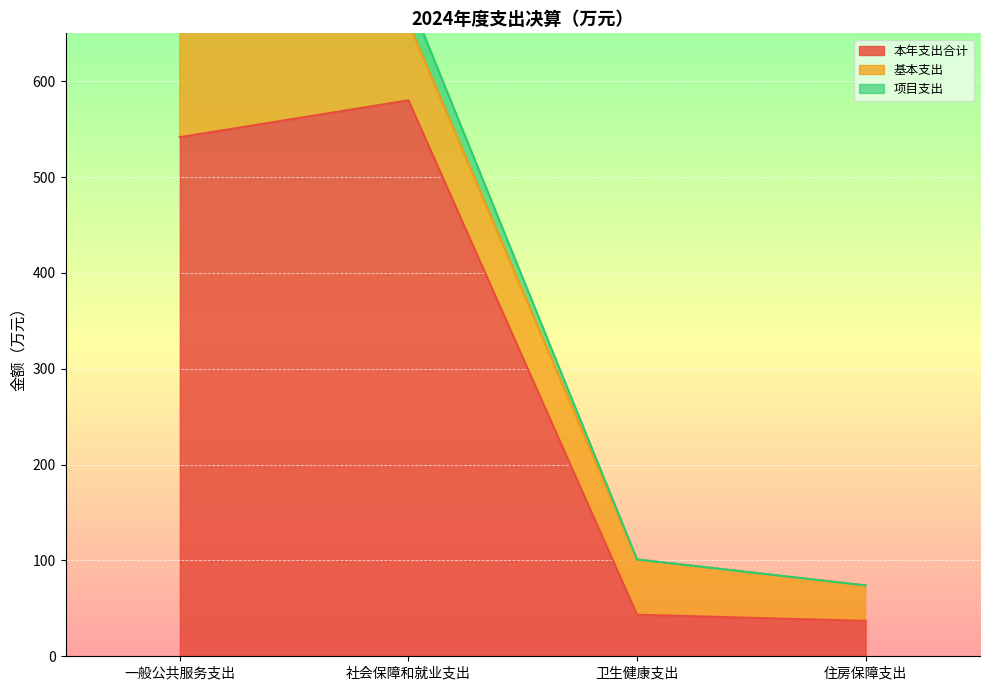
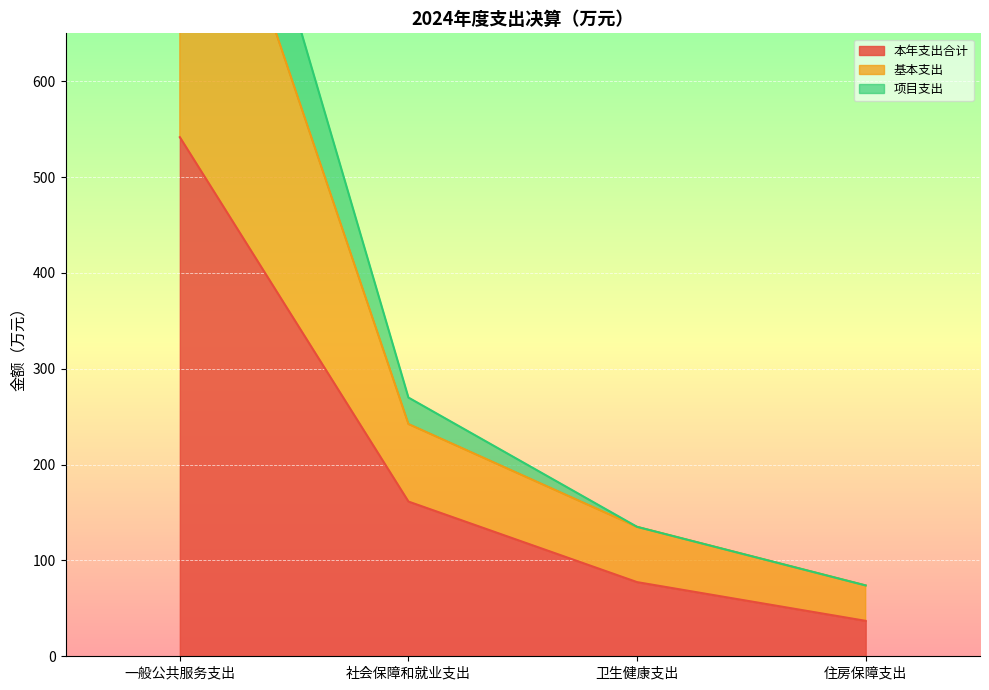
本年支出合计, 社会保障和就业支出: 580 -> 160
本年支出合计, 卫生健康支出: 40 -> 80
